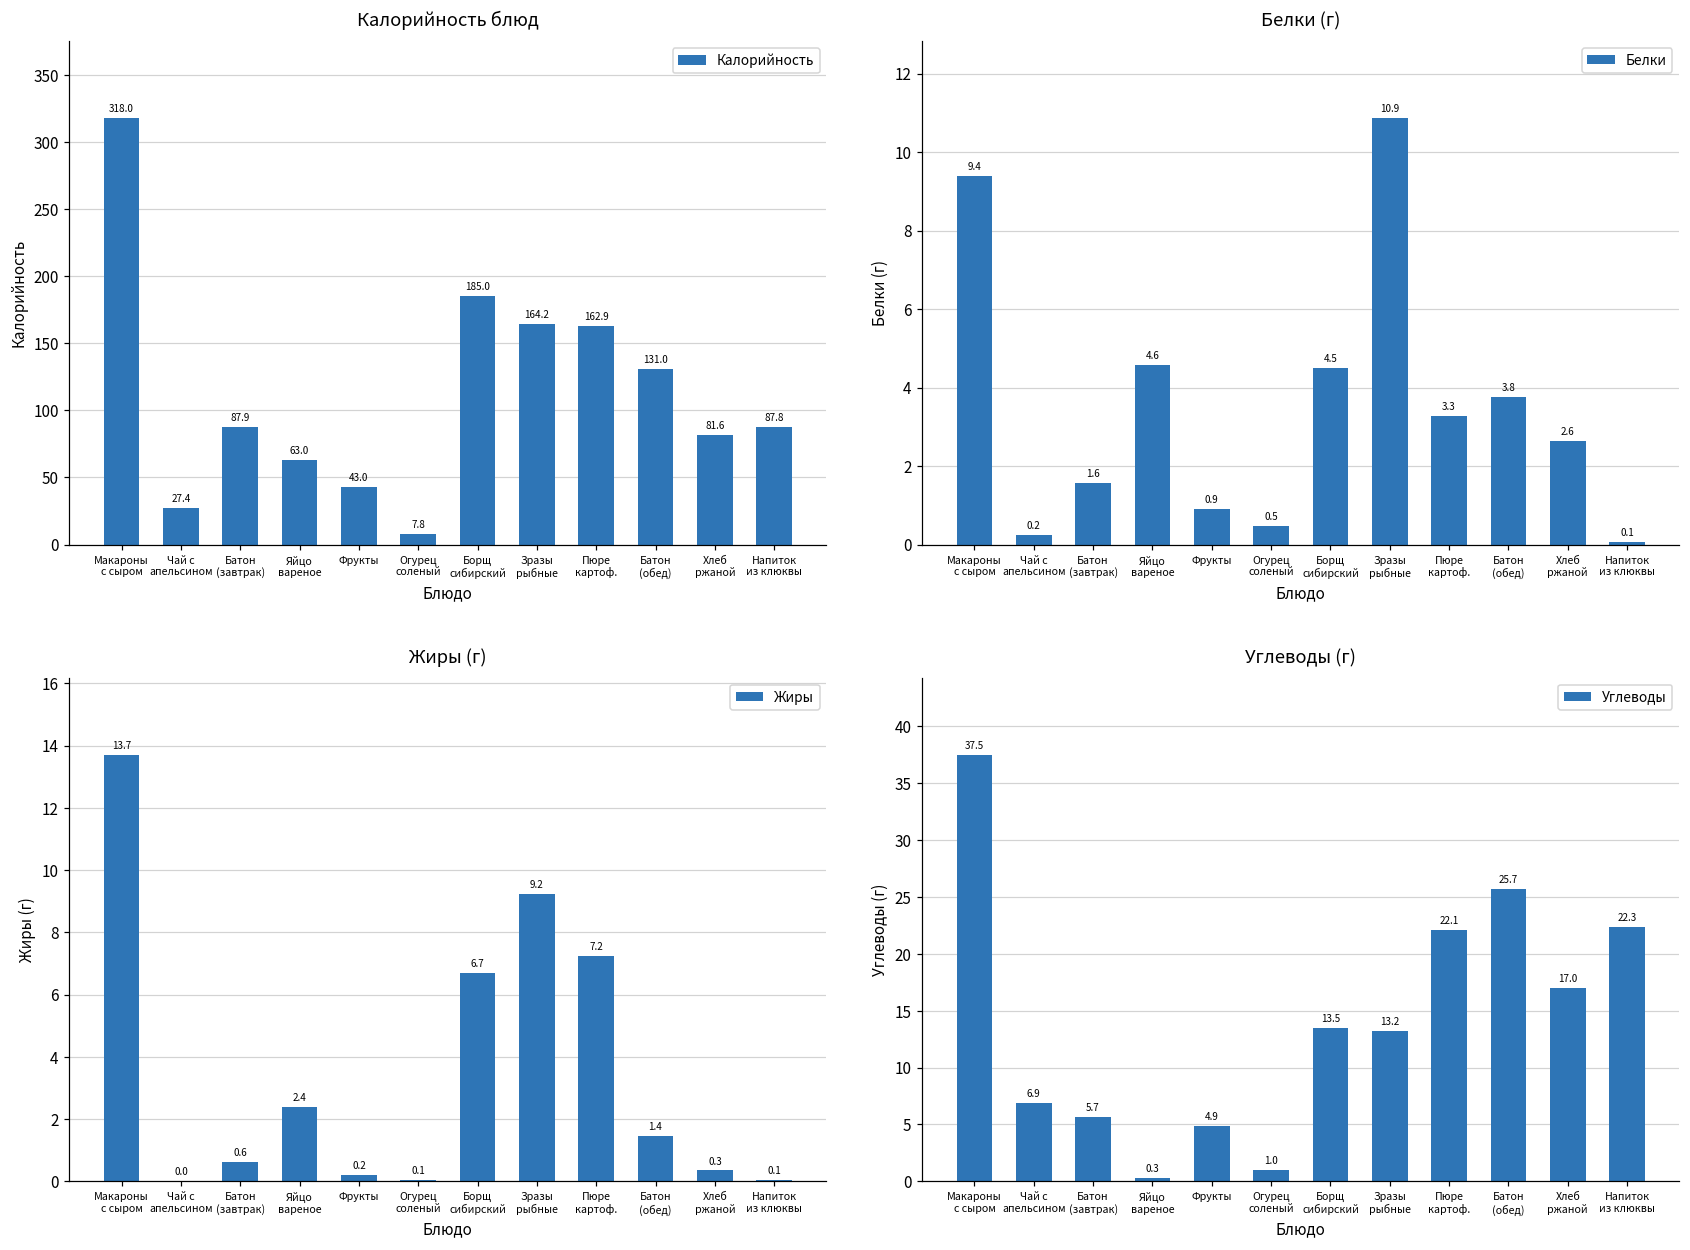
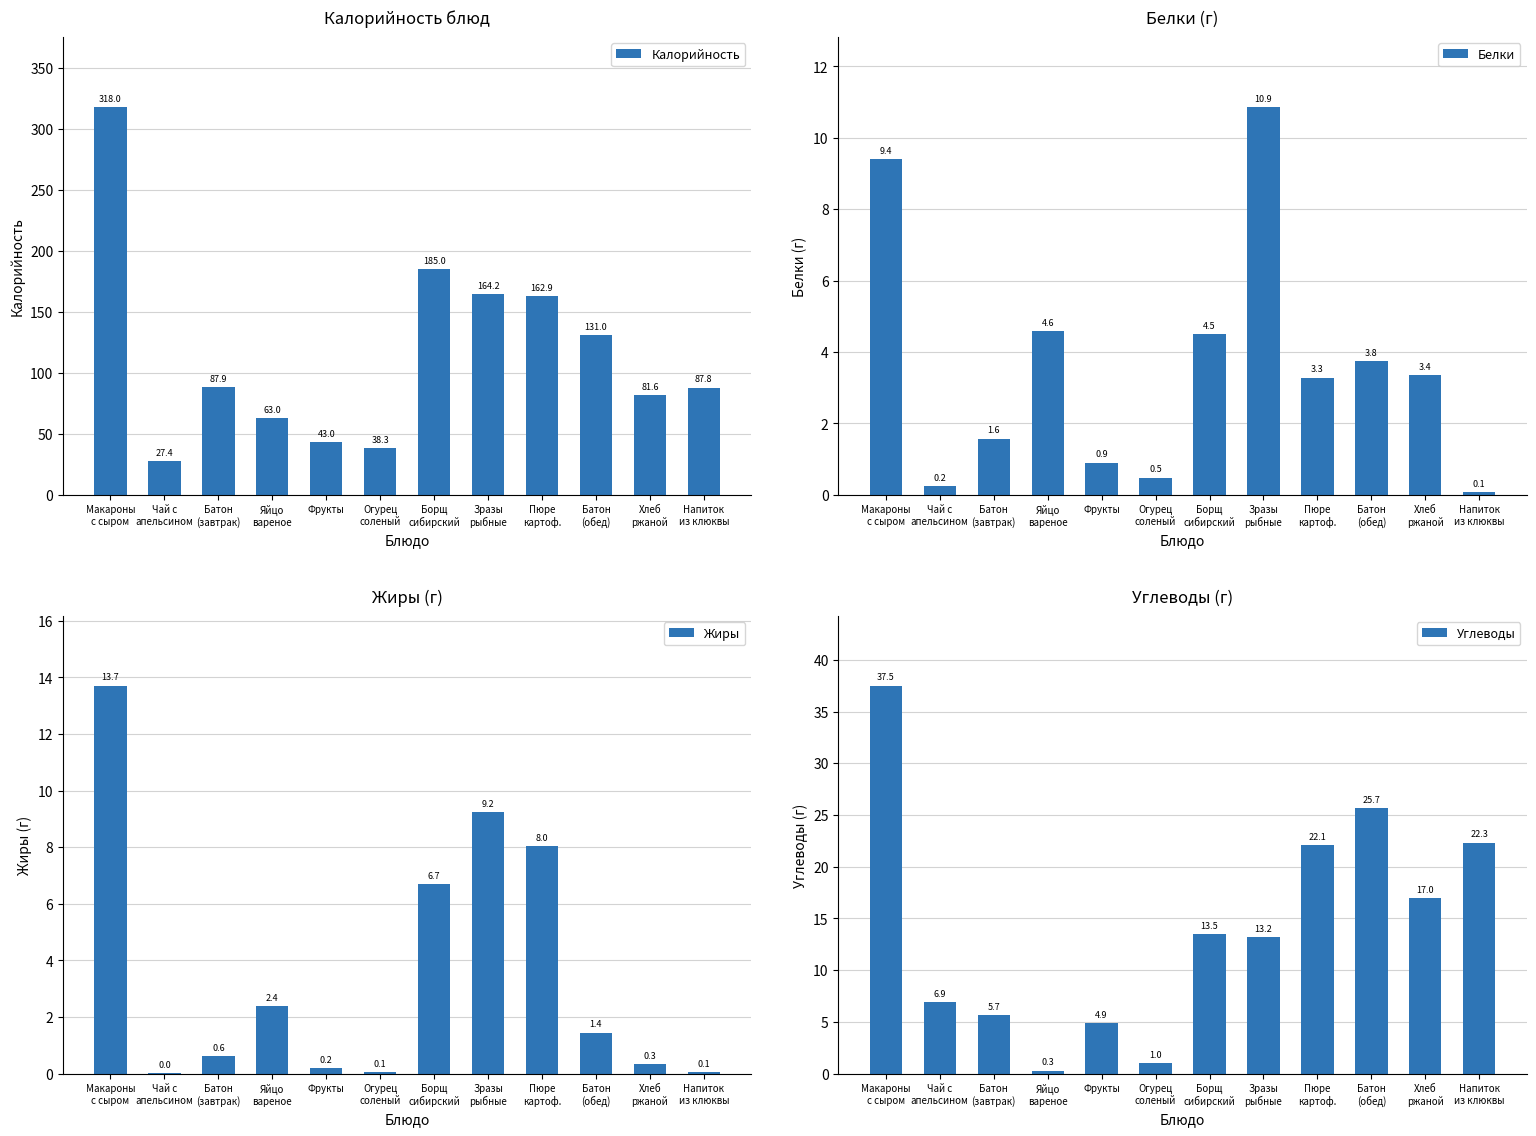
Калорийность блюд, Огурец соленый: 7.8 -> 38.3
Белки (г), Хлеб ржаной: 2.6 -> 3.4
Жиры (г), Пюре картоф.: 7.2 -> 8.0
